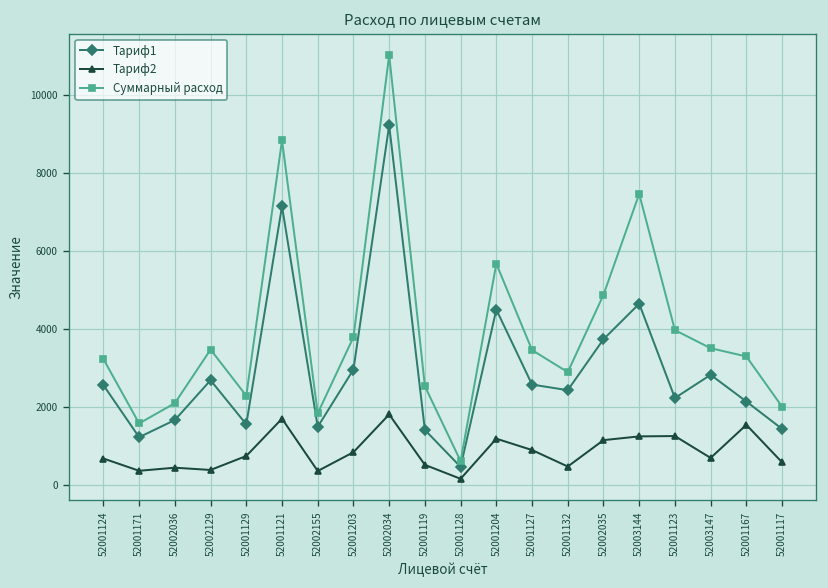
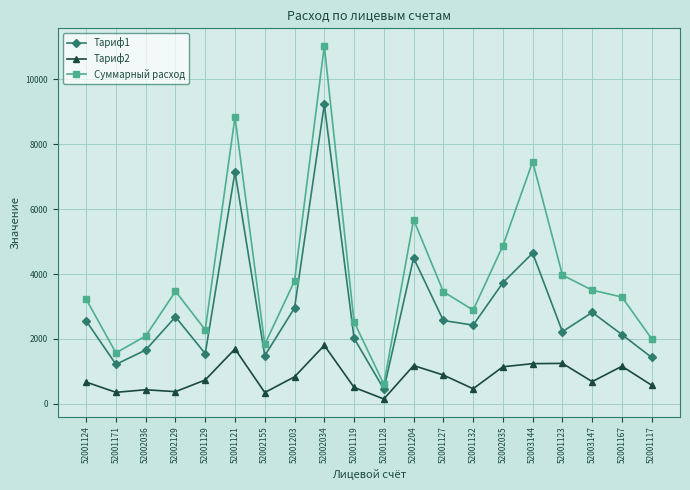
Тариф1, 52001119: 1400 -> 2000
Тариф2, 52001167: 1500 -> 1200
